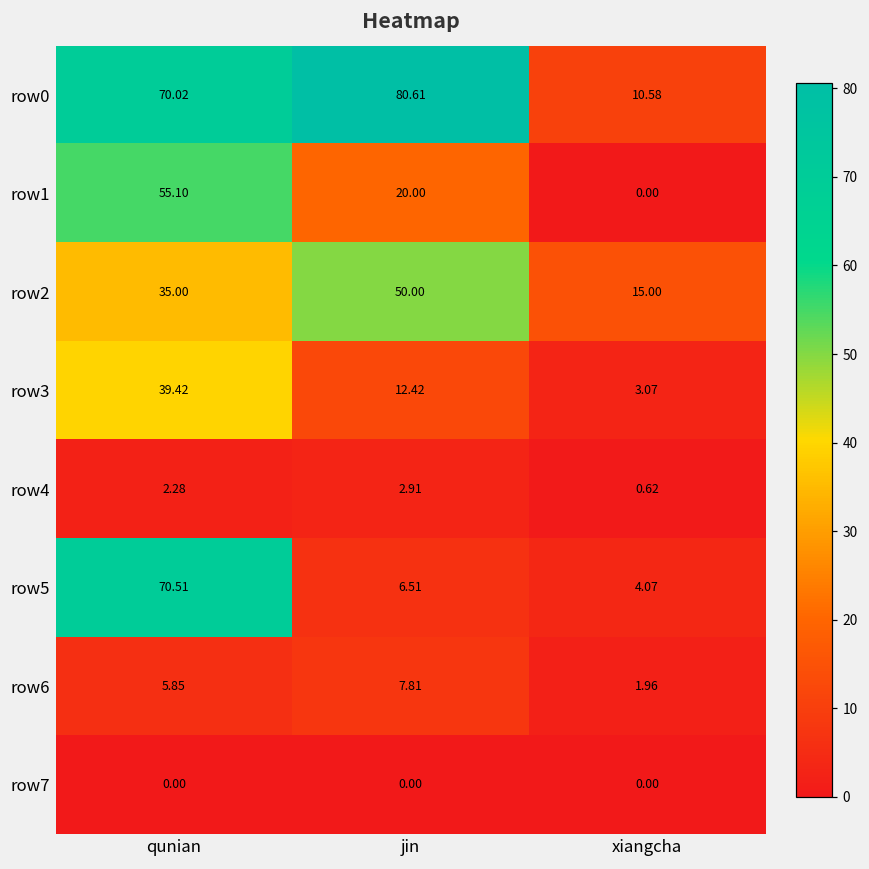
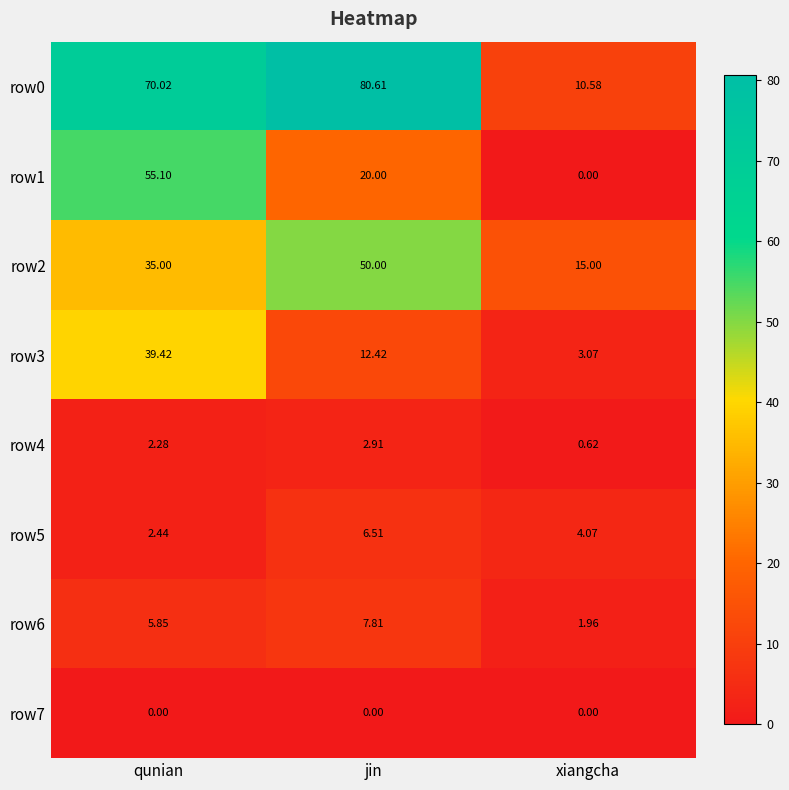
row5, qunian: 70.51 -> 2.44
